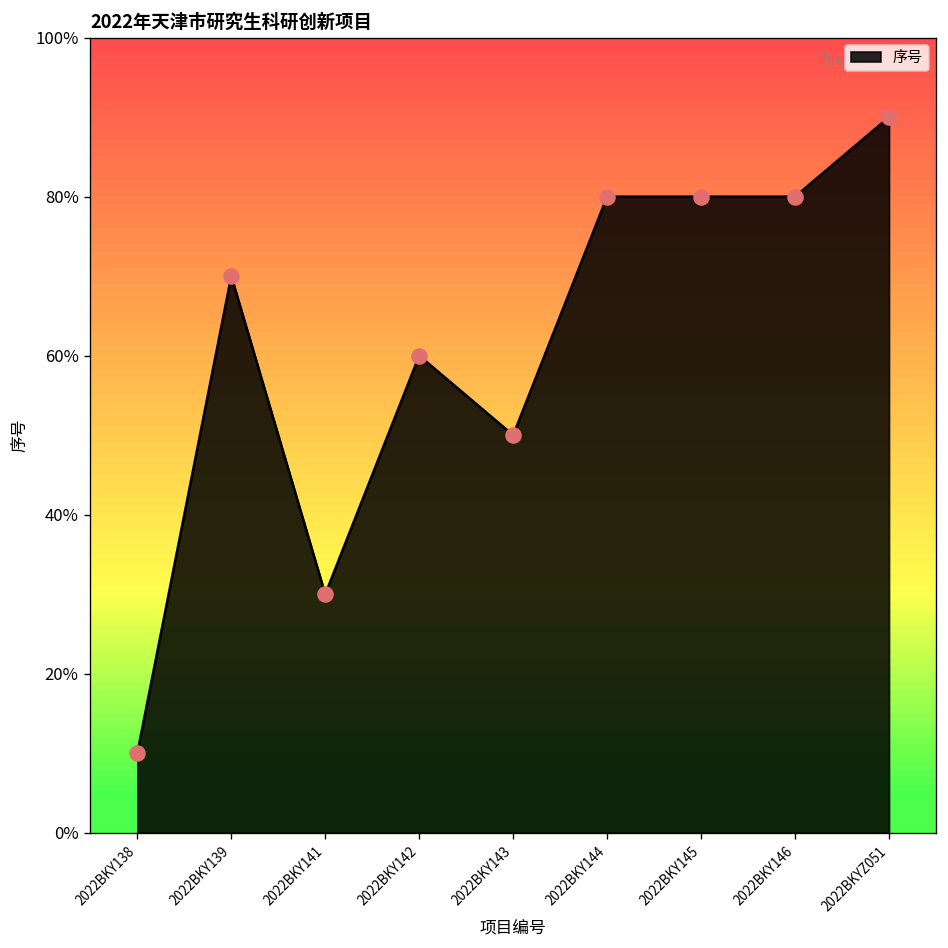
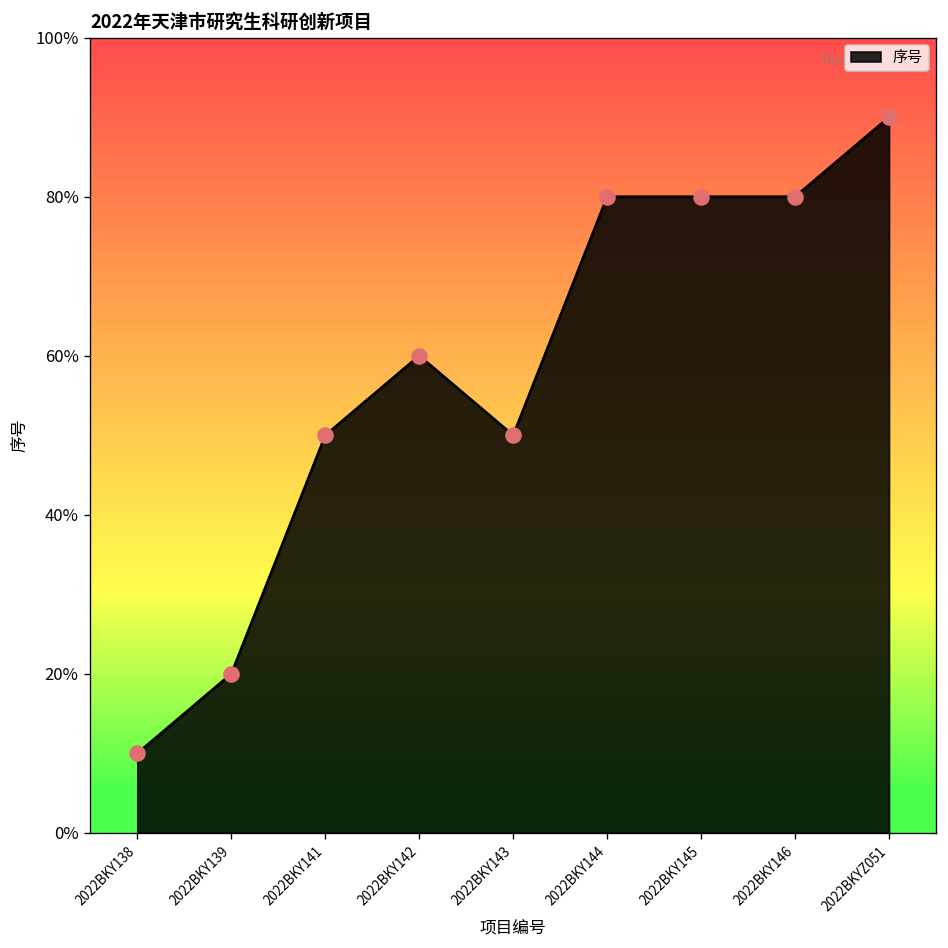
2022BKY139: 70% -> 20%
2022BKY141: 30% -> 50%
